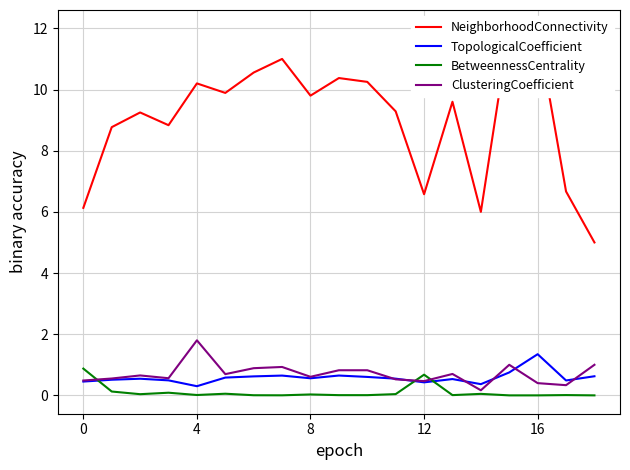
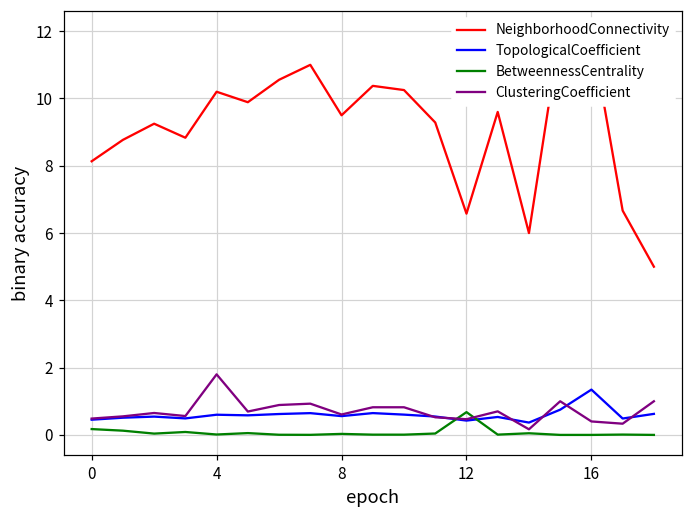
NeighborhoodConnectivity, 0: 6.1 -> 8.1
BetweennessCentrality, 0: 0.9 -> 0.2
TopologicalCoefficient, 4: 0.3 -> 0.6
NeighborhoodConnectivity, 8: 9.8 -> 9.5
